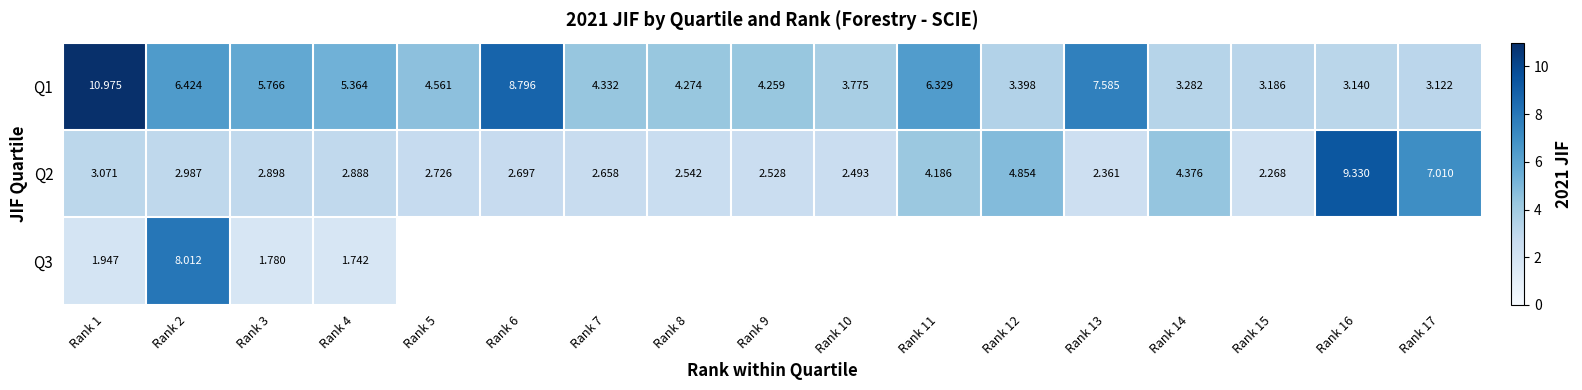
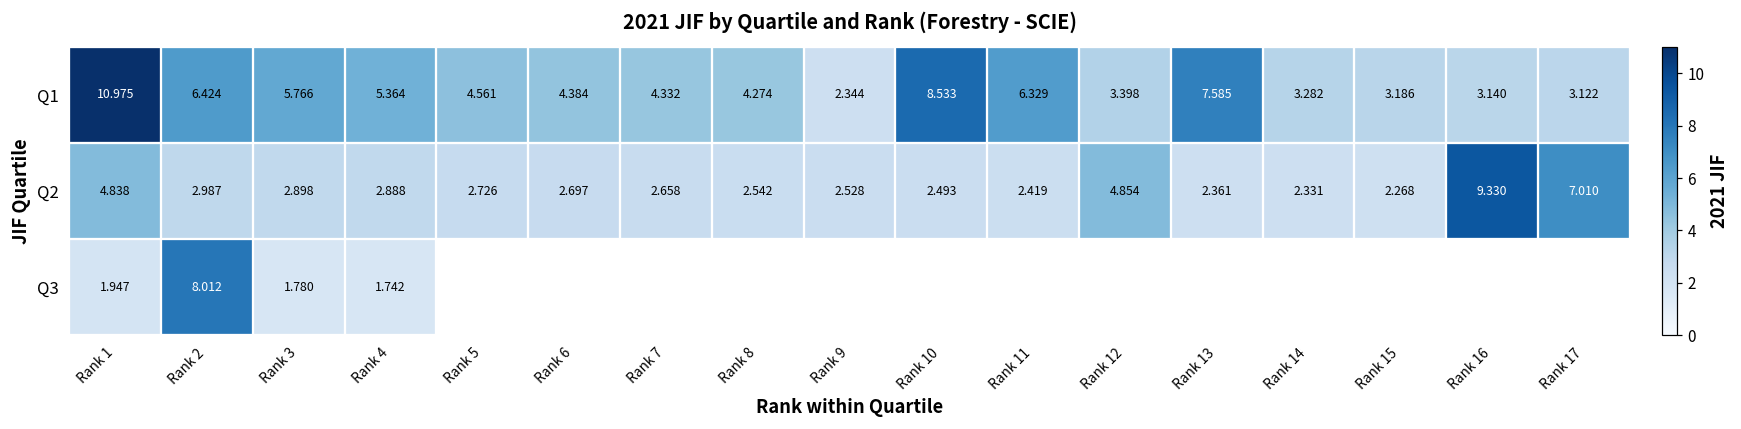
Q1, Rank 6: 8.796 -> 4.384
Q1, Rank 9: 4.259 -> 2.344
Q1, Rank 10: 3.775 -> 8.533
Q2, Rank 1: 3.071 -> 4.838
Q2, Rank 11: 4.186 -> 2.419
Q2, Rank 14: 4.376 -> 2.331
